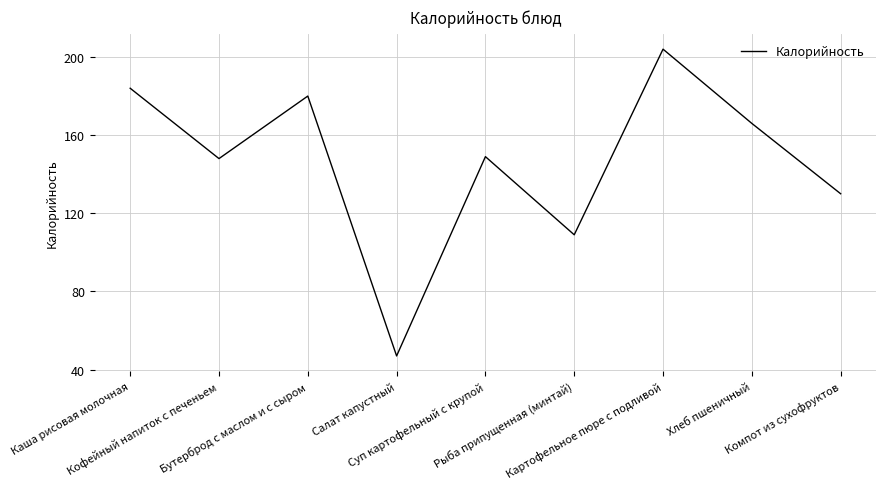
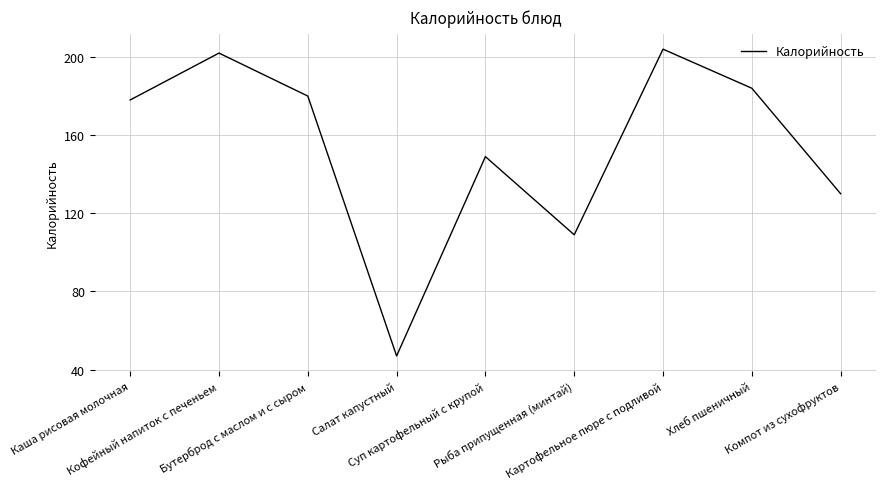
Каша рисовая молочная: 184 -> 178
Кофейный напиток с печеньем: 148 -> 202
Хлеб пшеничный: 166 -> 184
